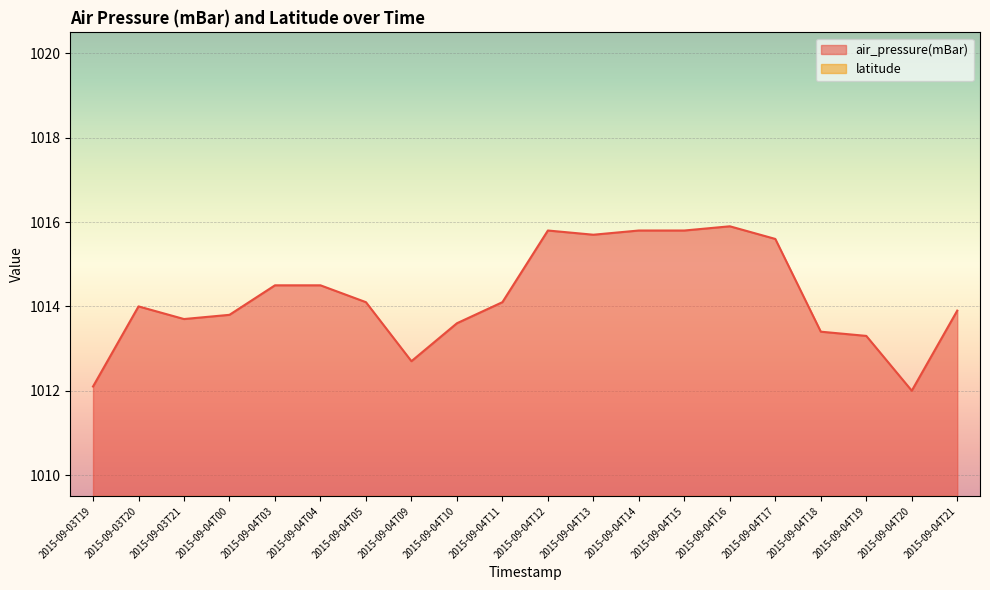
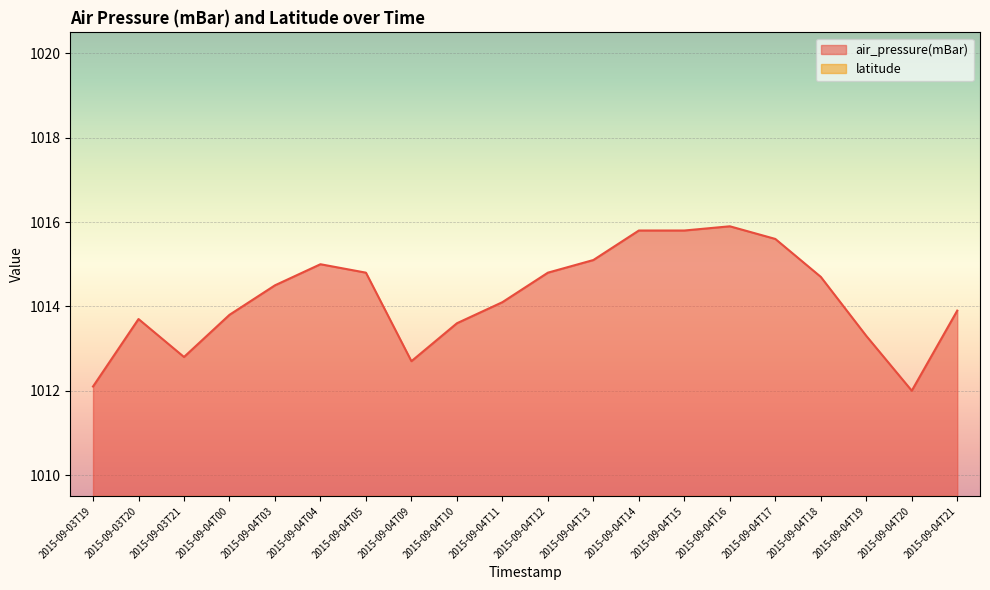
air_pressure(mBar), 2015-09-03T20: 1014.0 -> 1013.7
air_pressure(mBar), 2015-09-03T21: 1013.7 -> 1012.8
air_pressure(mBar), 2015-09-04T04: 1014.5 -> 1015.0
air_pressure(mBar), 2015-09-04T05: 1014.1 -> 1014.8
air_pressure(mBar), 2015-09-04T12: 1015.8 -> 1014.8
air_pressure(mBar), 2015-09-04T13: 1015.7 -> 1015.1
air_pressure(mBar), 2015-09-04T18: 1013.4 -> 1014.7
